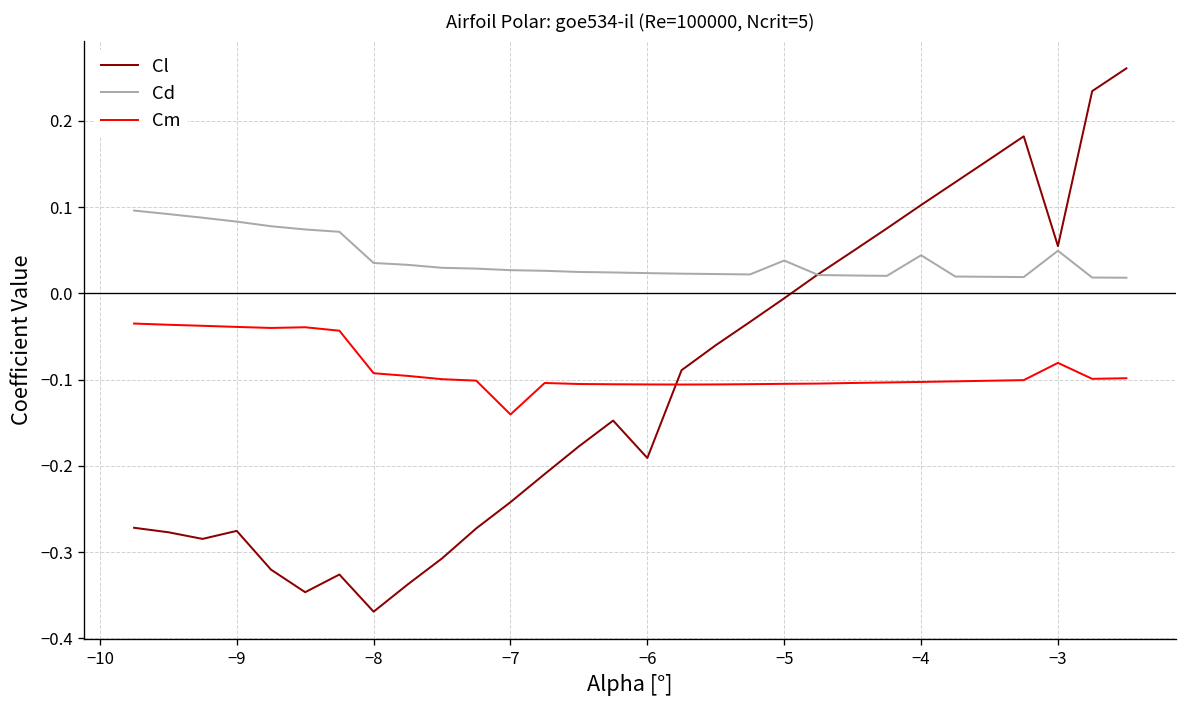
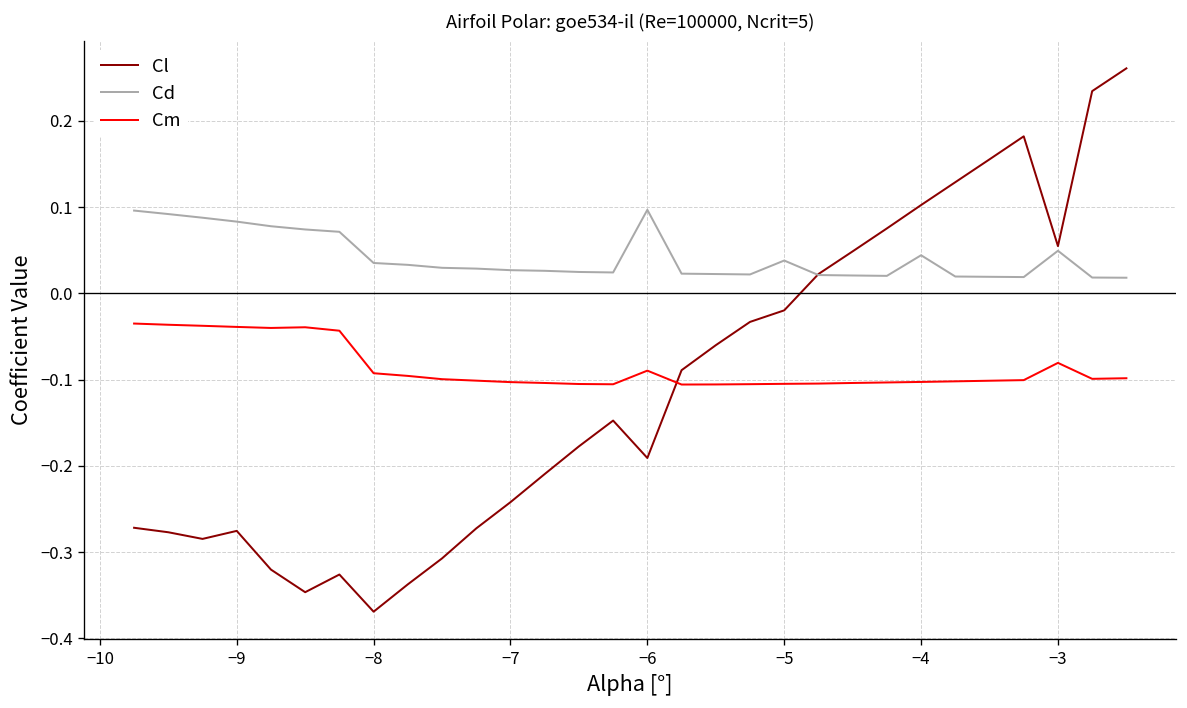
Cm, −7: -0.14 -> -0.10
Cd, −6: 0.02 -> 0.10
Cm, −6: -0.11 -> -0.09
Cl, −5: -0.01 -> -0.02
